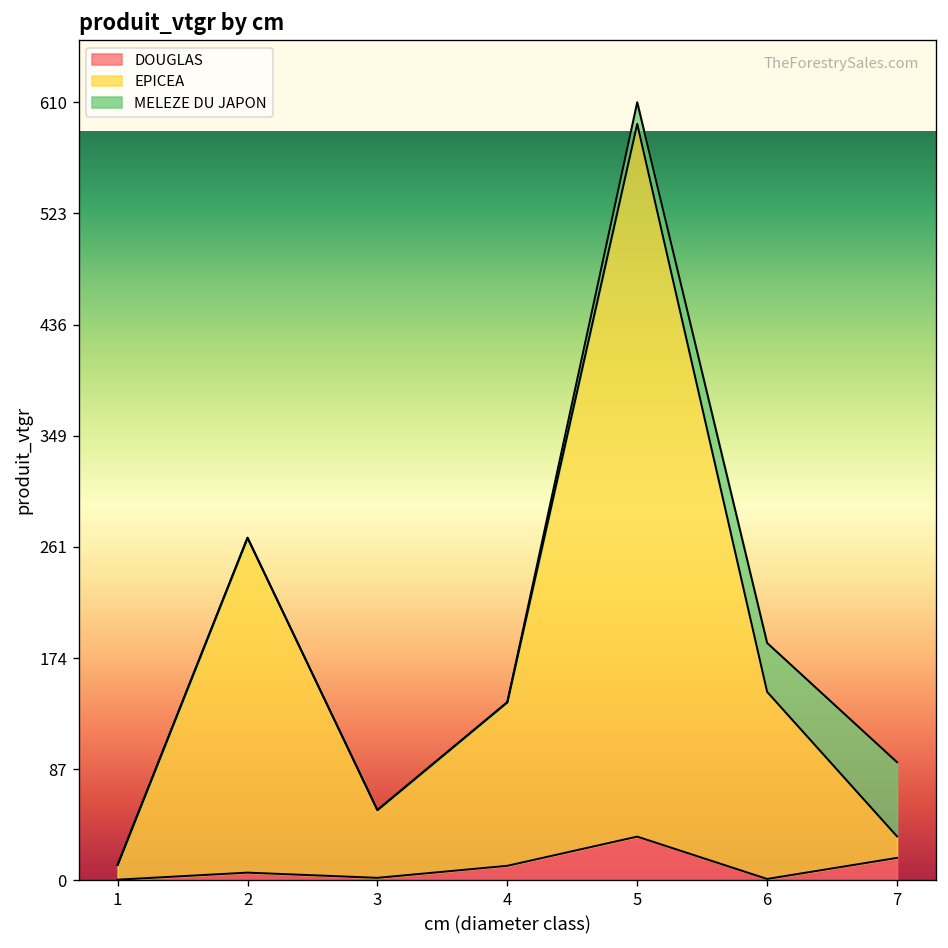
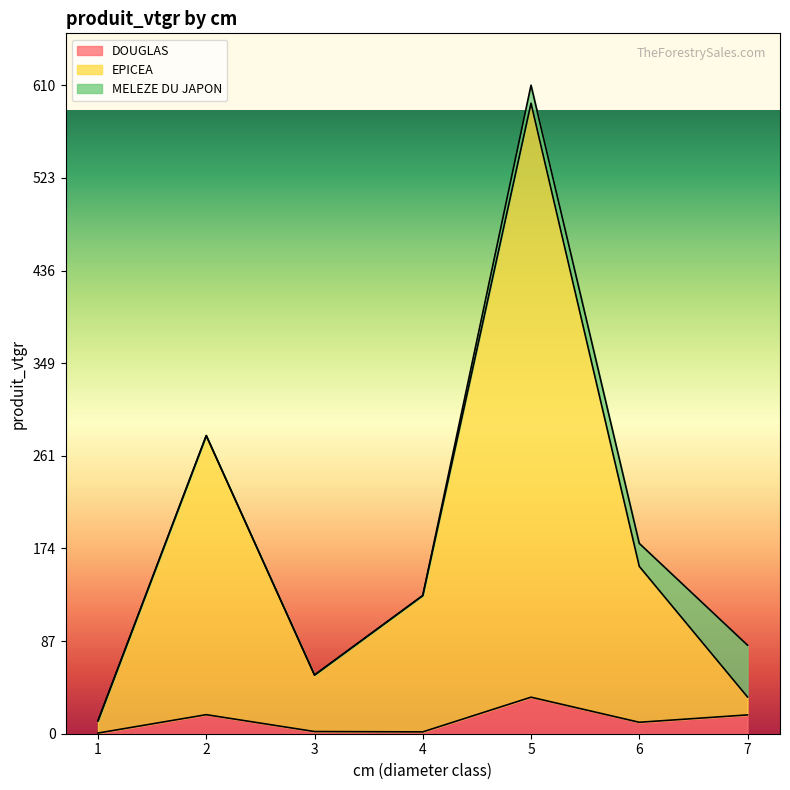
DOUGLAS, 2: 6 -> 18
DOUGLAS, 4: 11 -> 2
DOUGLAS, 6: 1 -> 11
MELEZE DU JAPON, 6: 38 -> 22
MELEZE DU JAPON, 7: 58 -> 49
